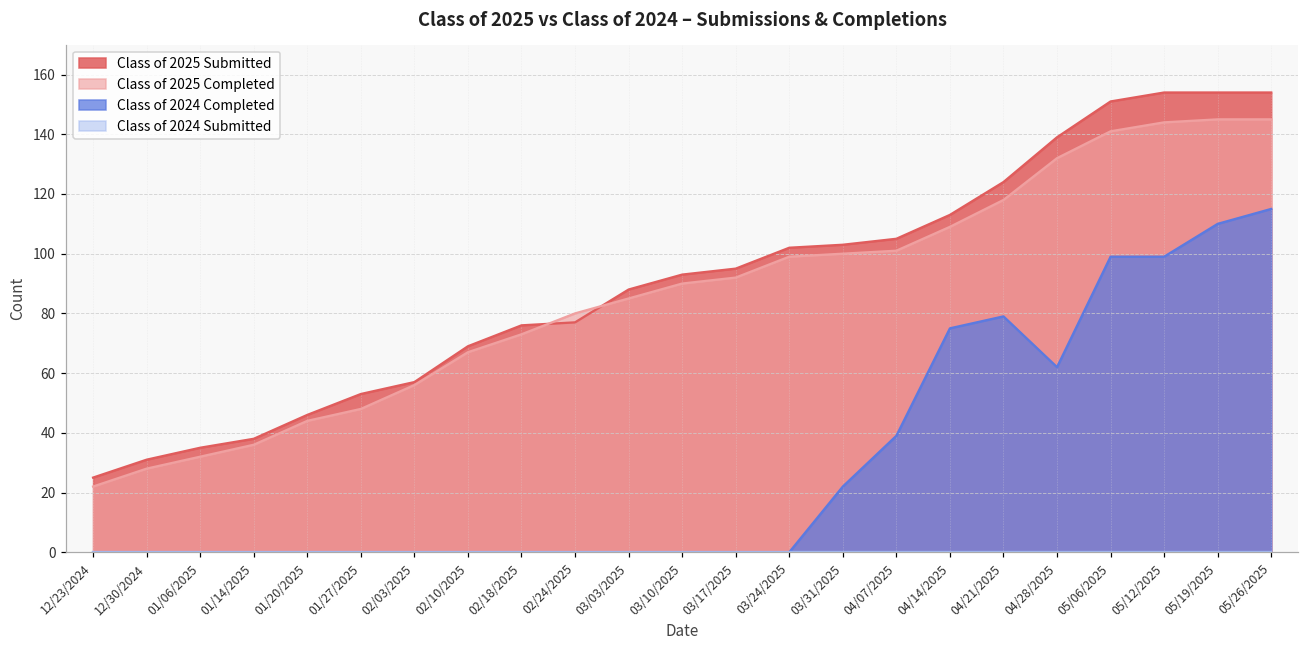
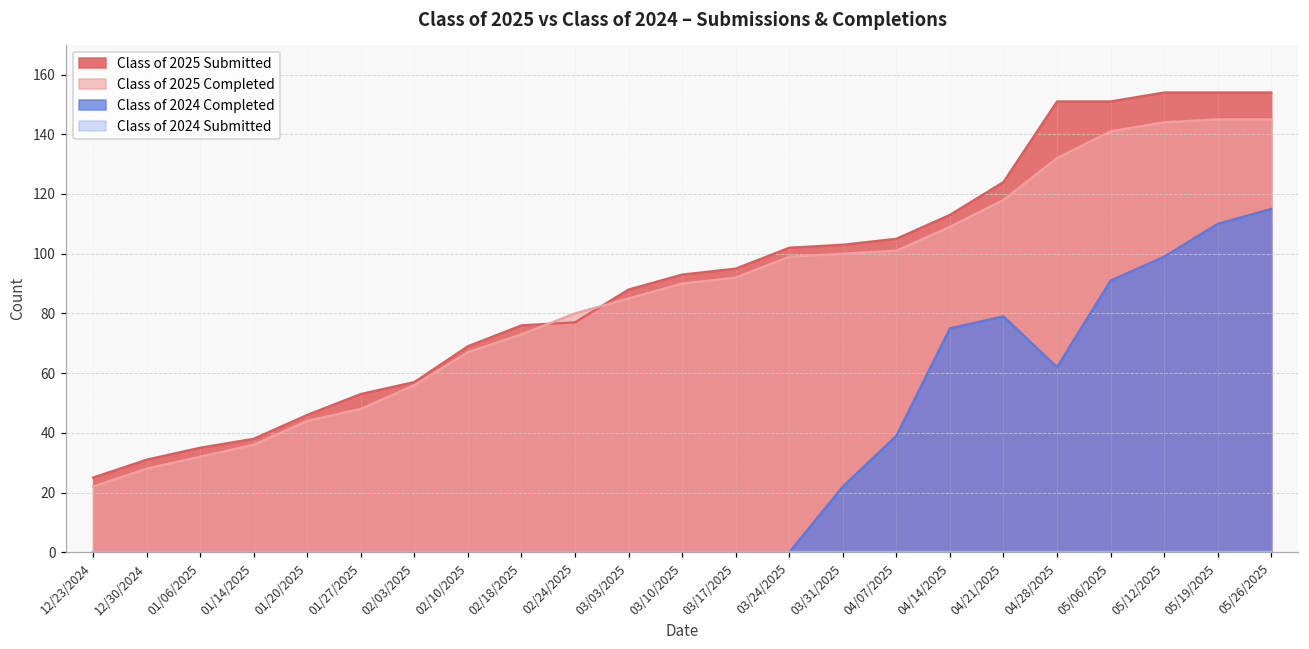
Class of 2025 Submitted, 04/28/2025: 139 -> 151
Class of 2024 Completed, 05/06/2025: 99 -> 91
